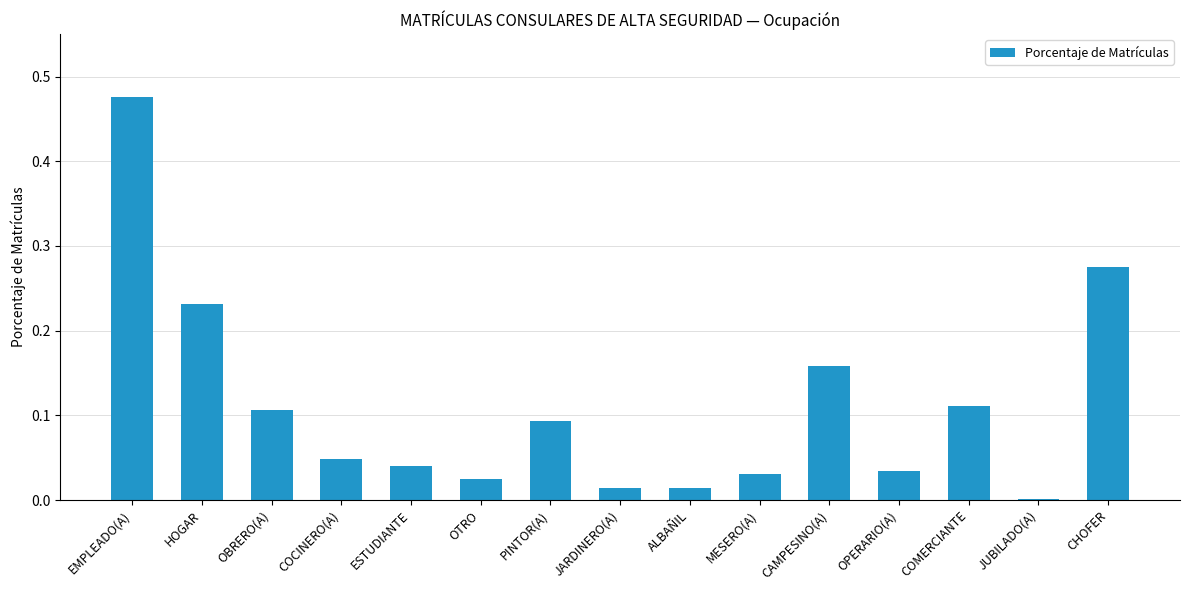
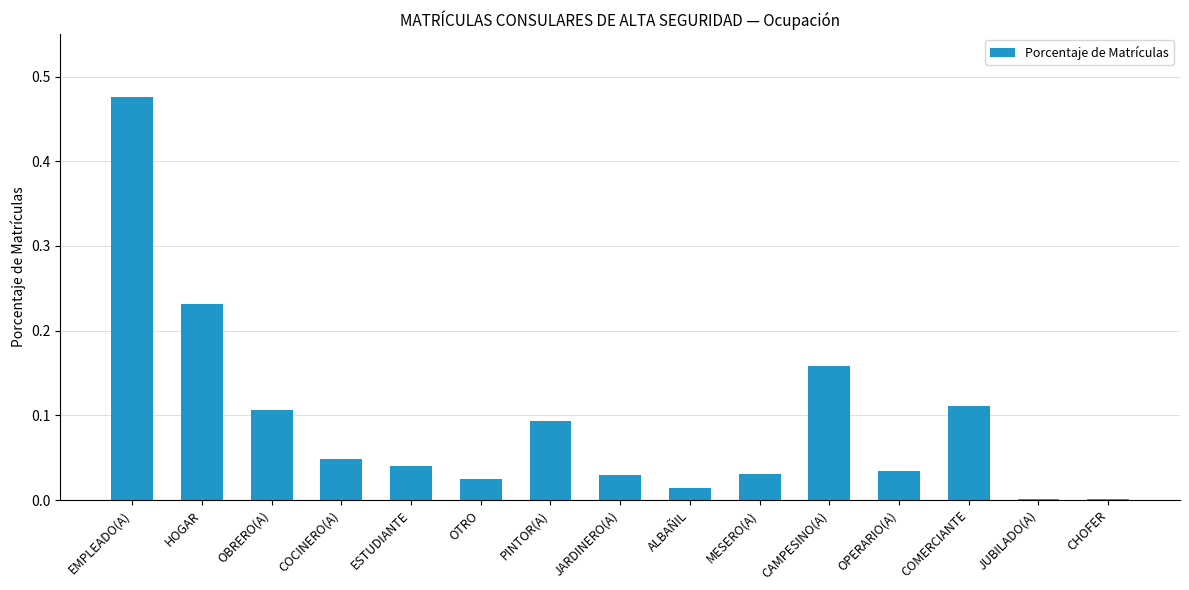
JARDINERO(A): 0.01 -> 0.03
CHOFER: 0.28 -> 0.00
